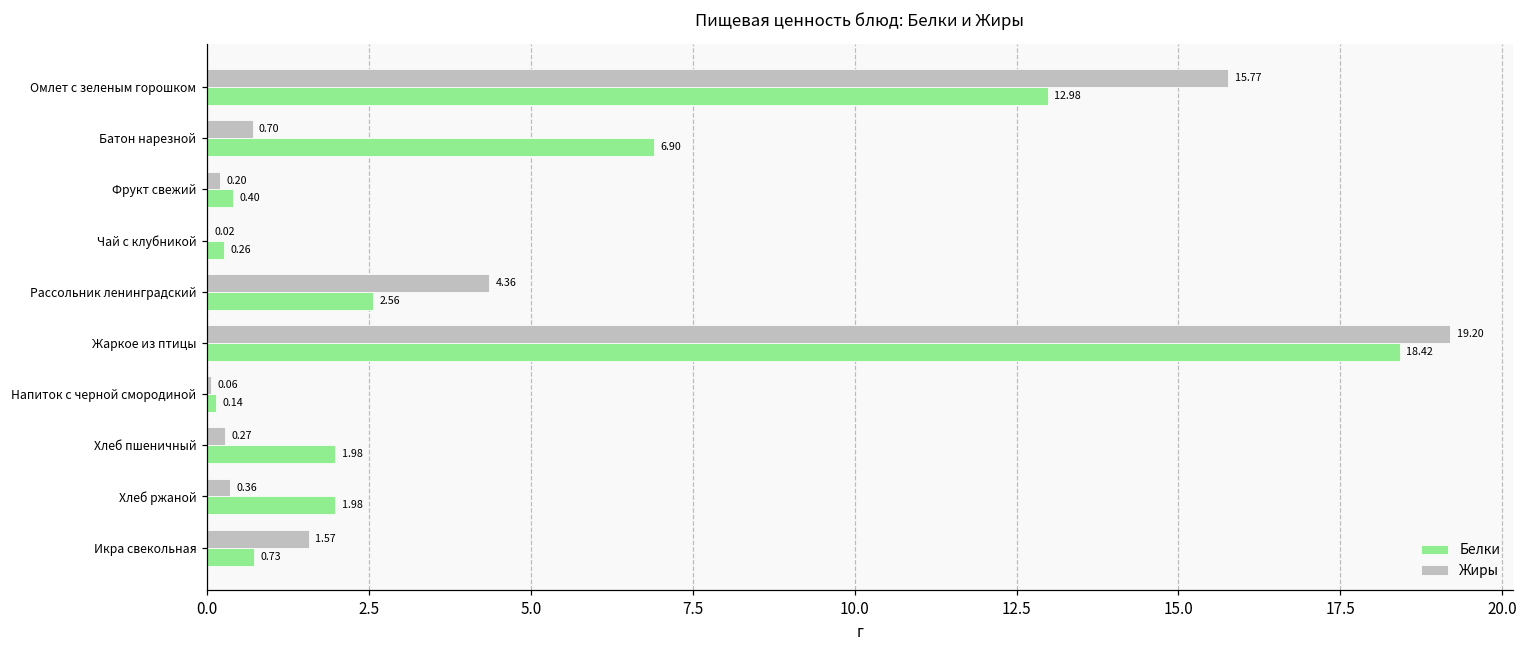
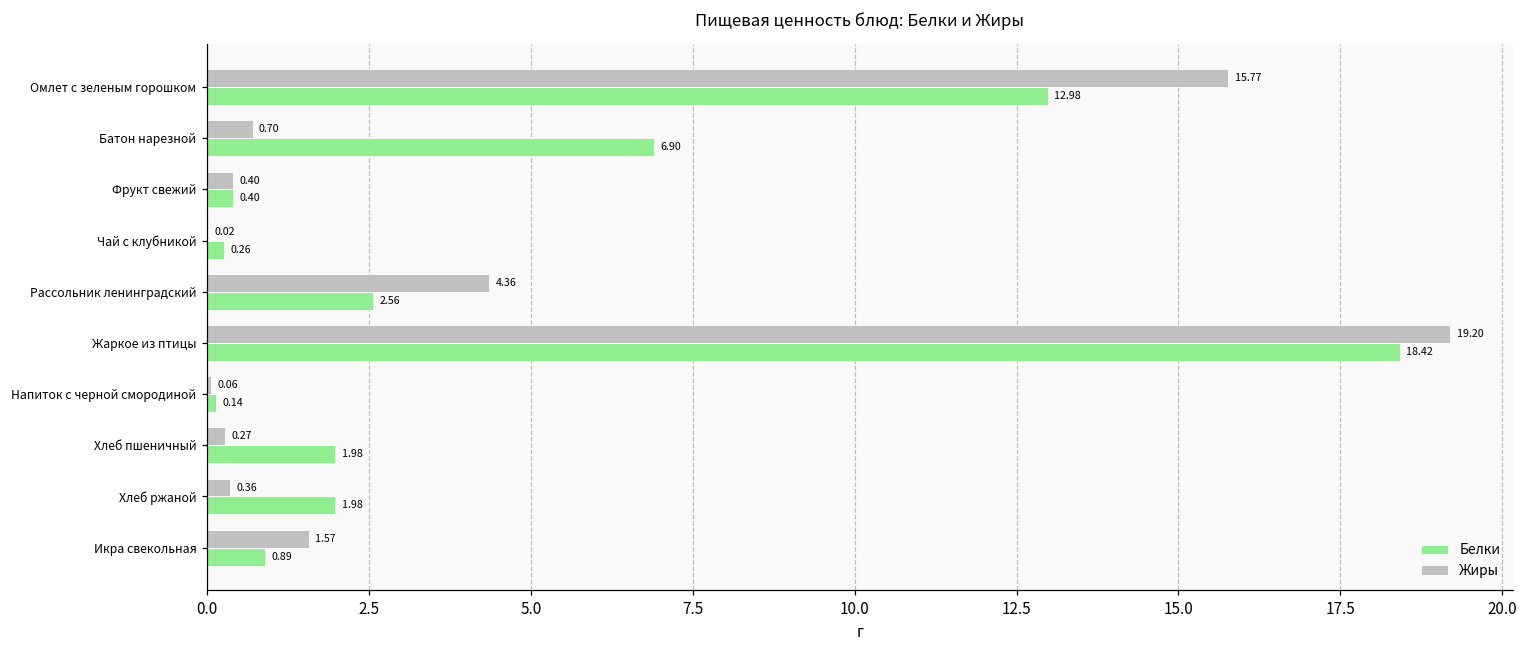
Жиры, Фрукт свежий: 0.20 -> 0.40
Белки, Икра свекольная: 0.73 -> 0.89
